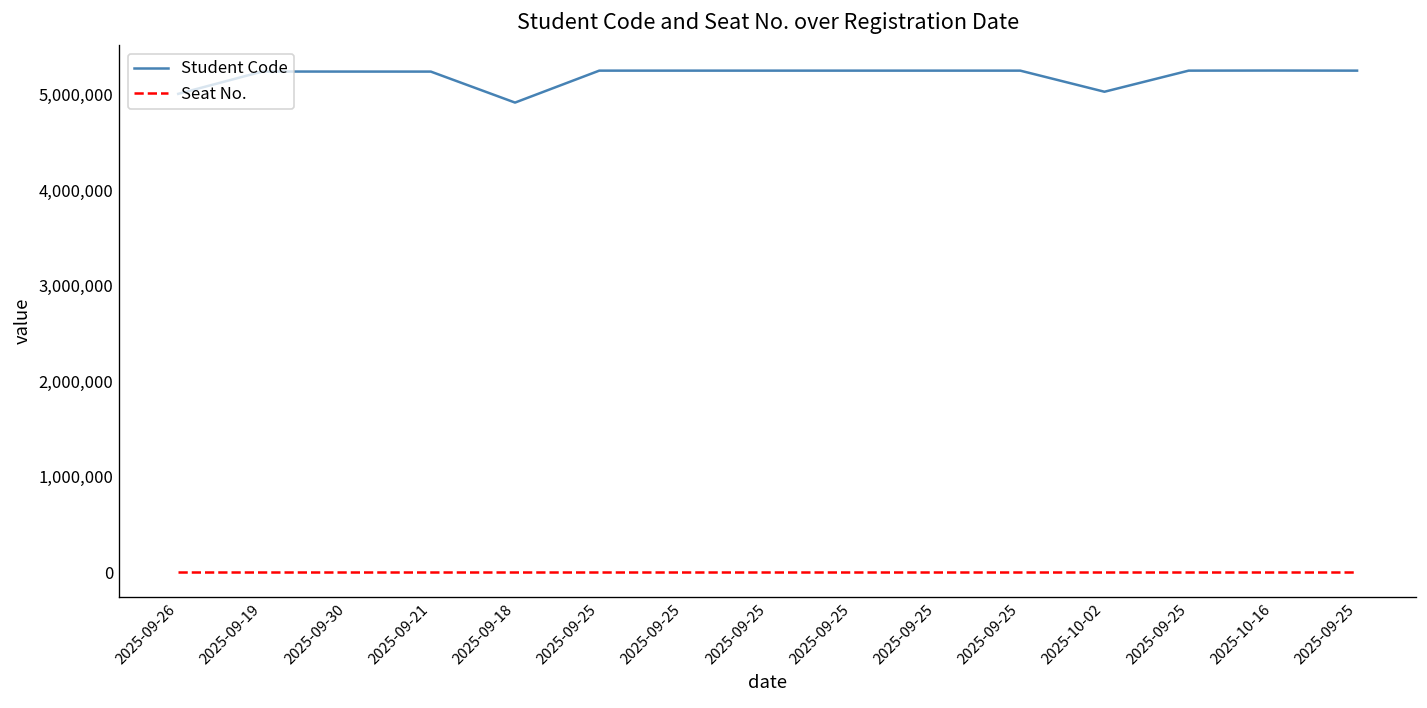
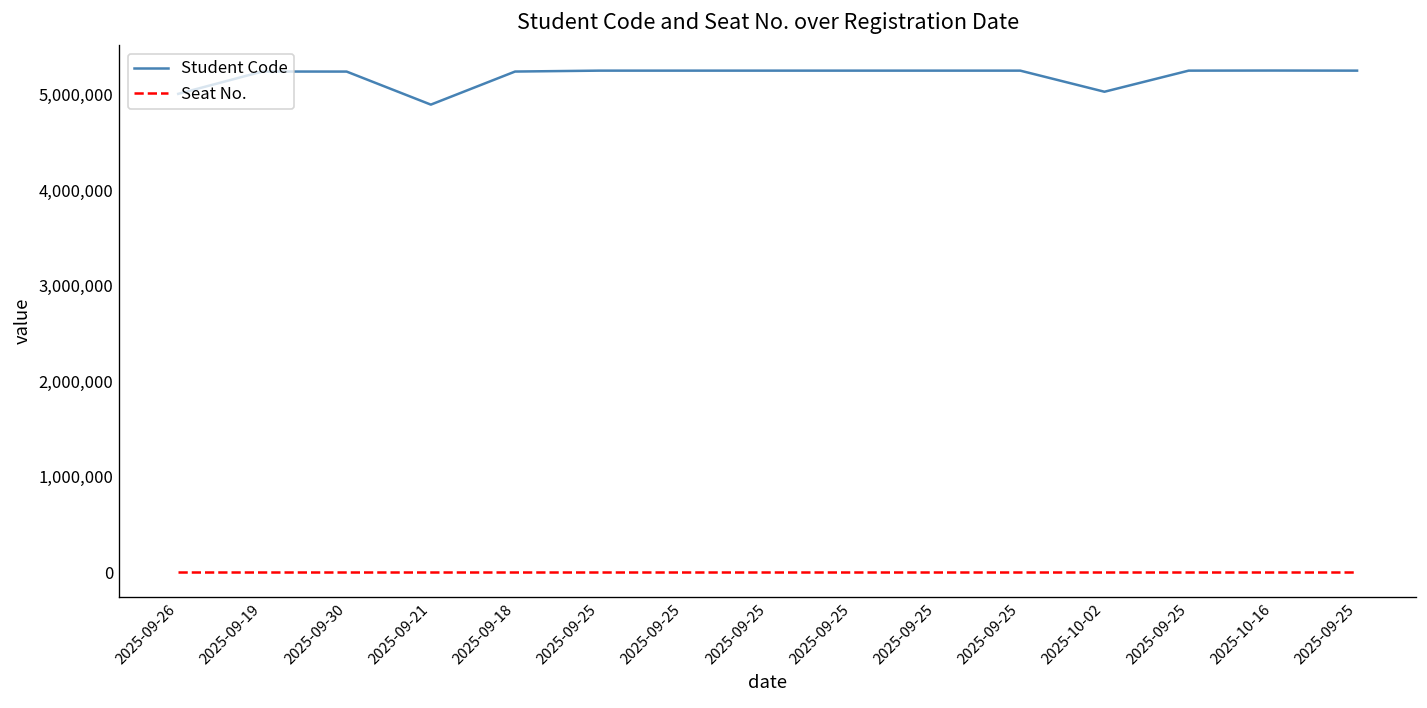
Student Code, 2025-09-21: 5,200,000 -> 4,900,000
Student Code, 2025-09-18: 4,900,000 -> 5,200,000
